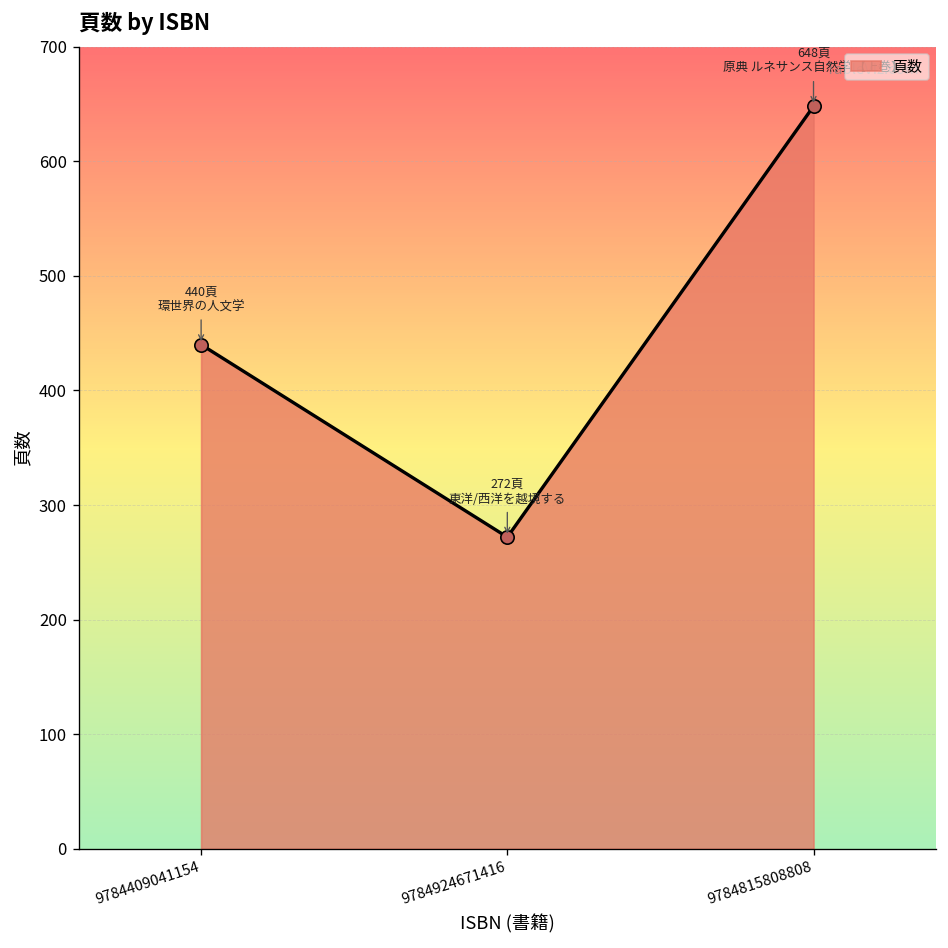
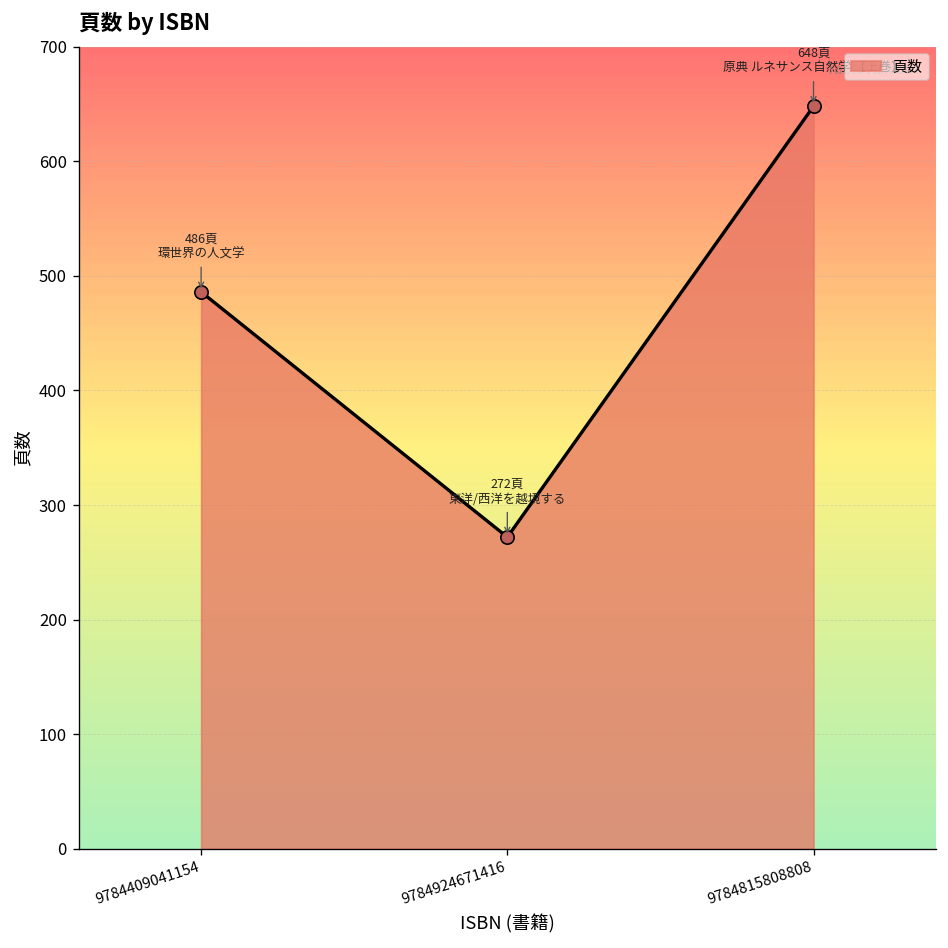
9784409041154: 440頁 -> 486頁
